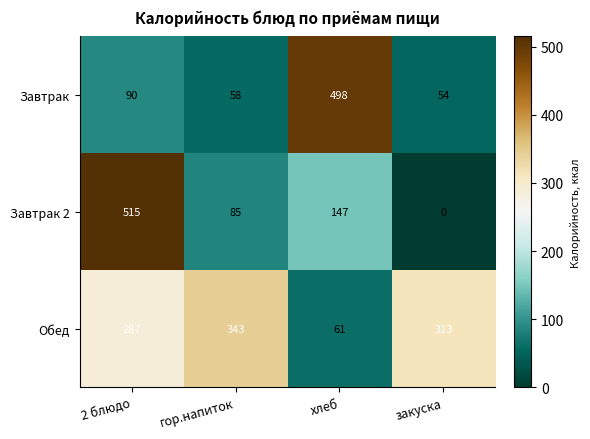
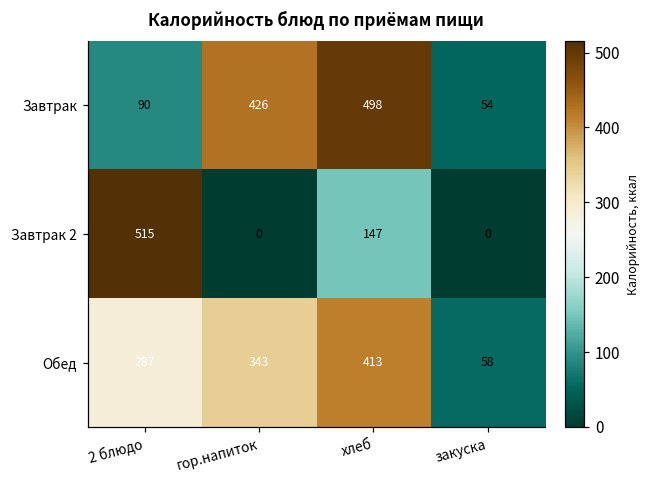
Завтрак, гор.напиток: 58 -> 426
Завтрак 2, гор.напиток: 85 -> 0
Обед, хлеб: 61 -> 413
Обед, закуска: 313 -> 58
